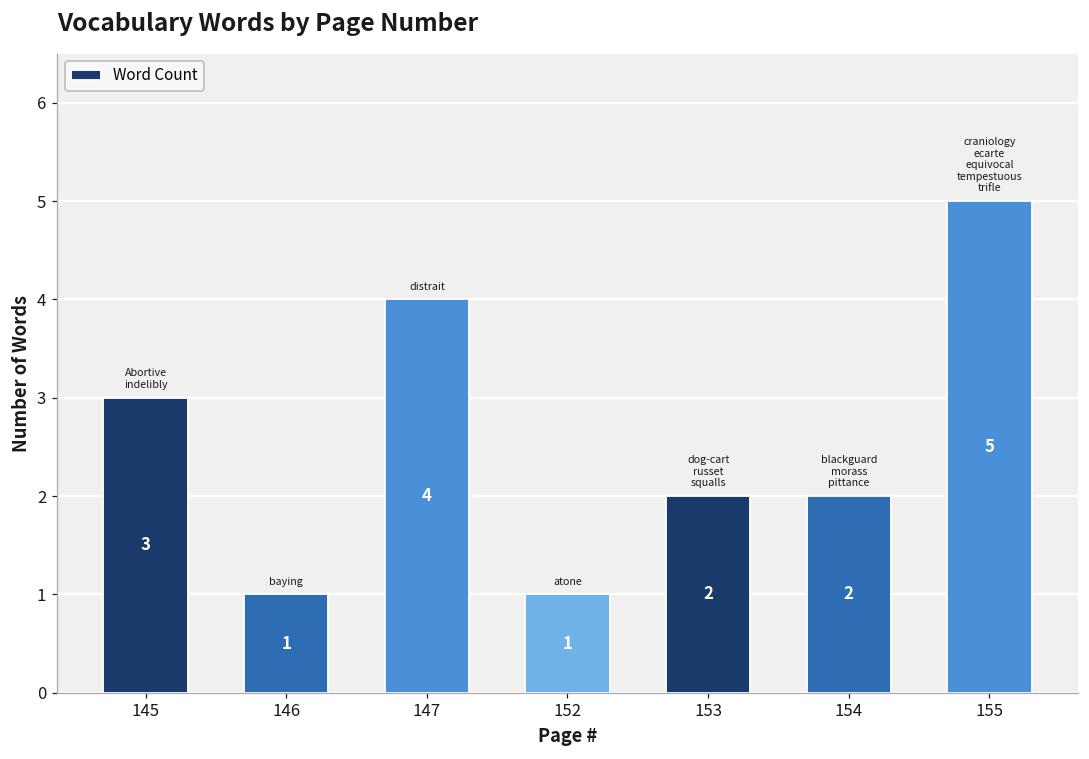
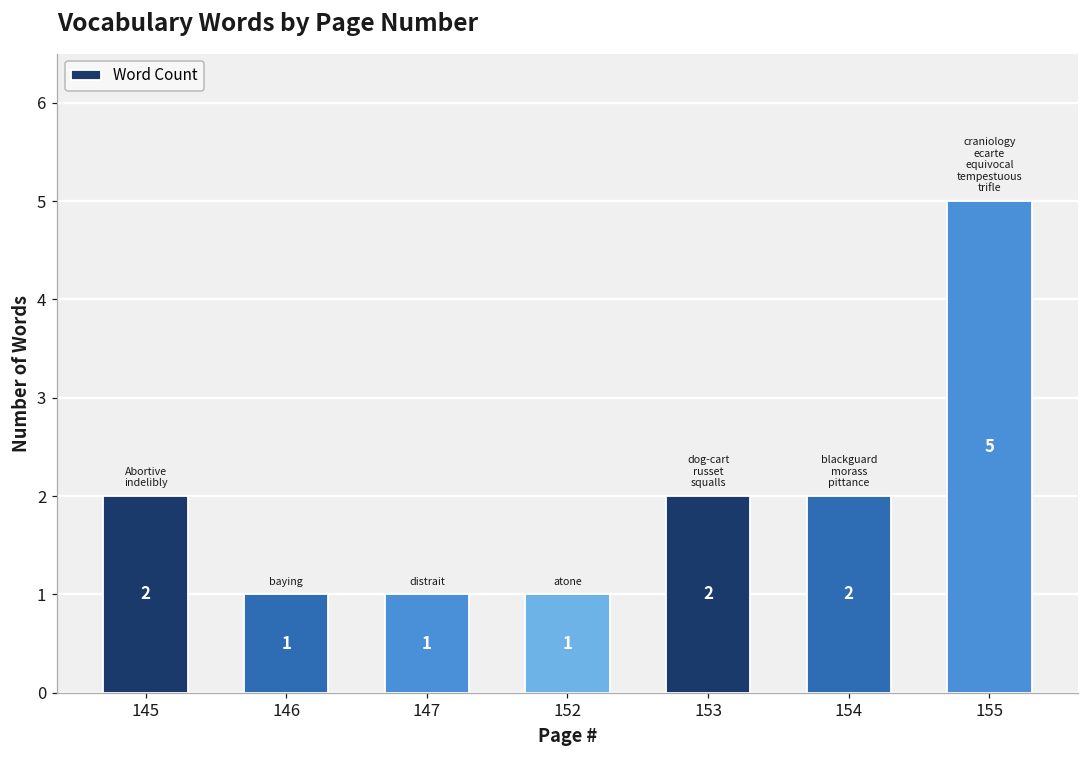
145: 3 -> 2
147: 4 -> 1
